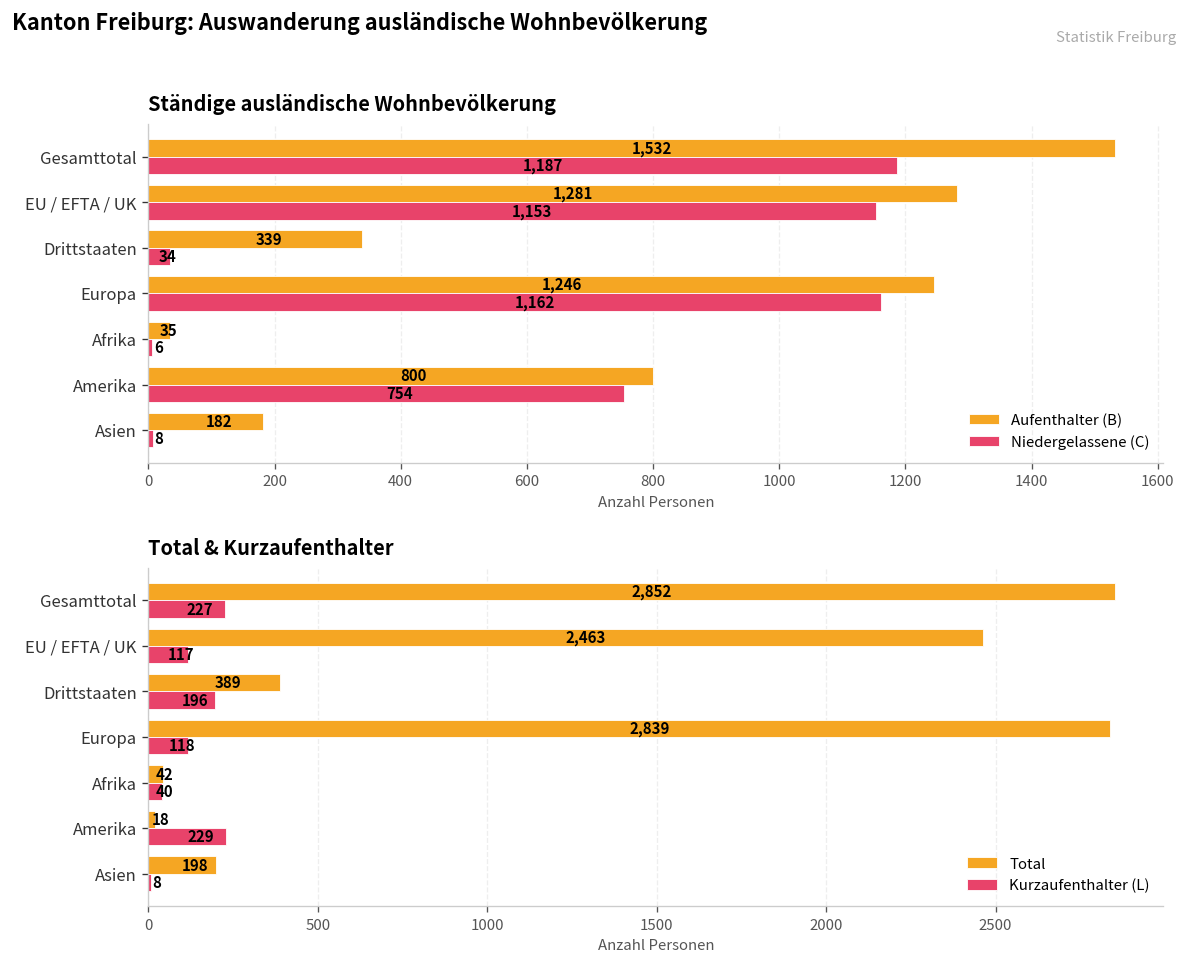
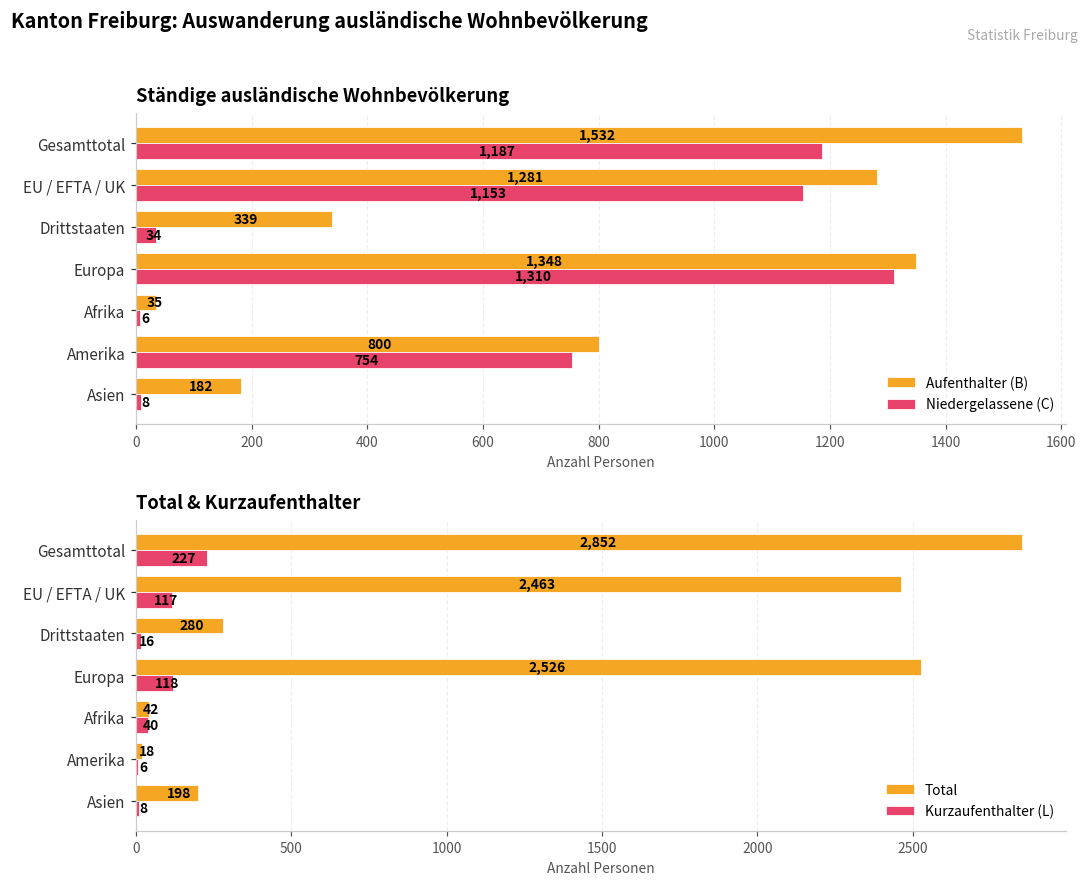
Ständige ausländische Wohnbevölkerung, Aufenthalter (B), Europa: 1,246 -> 1,348
Ständige ausländische Wohnbevölkerung, Niedergelassene (C), Europa: 1,162 -> 1,310
Total & Kurzaufenthalter, Total, Drittstaaten: 389 -> 280
Total & Kurzaufenthalter, Kurzaufenthalter (L), Drittstaaten: 196 -> 16
Total & Kurzaufenthalter, Total, Europa: 2,839 -> 2,526
Total & Kurzaufenthalter, Kurzaufenthalter (L), Amerika: 229 -> 6
